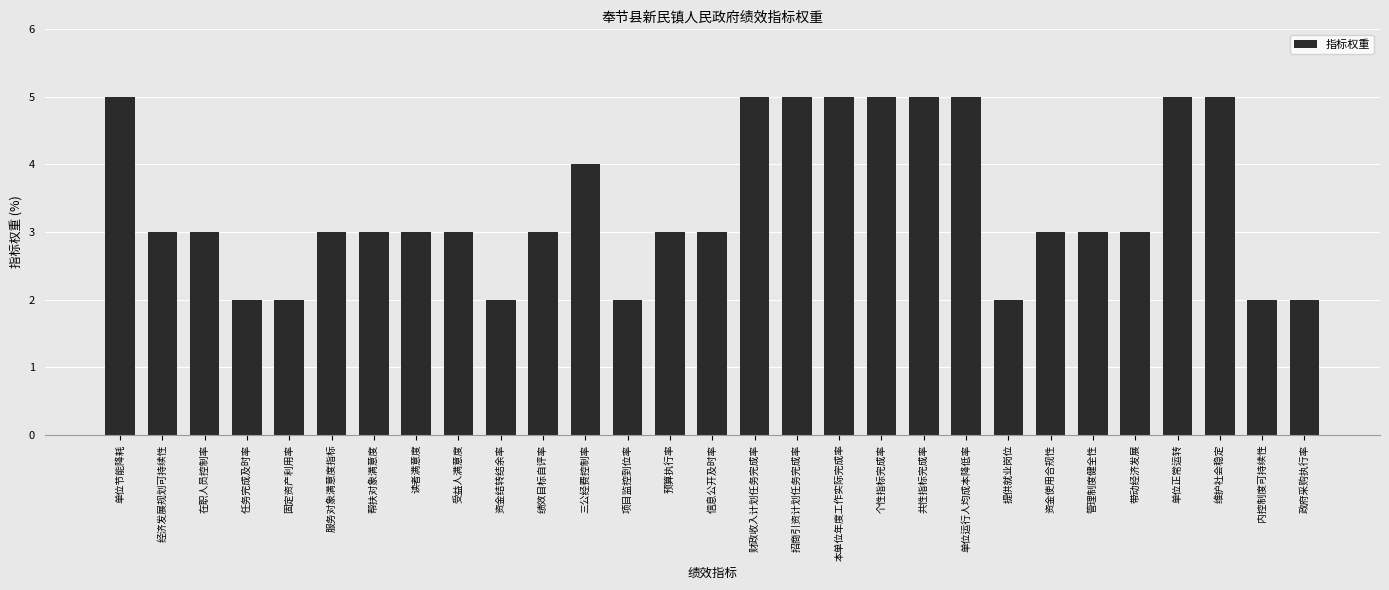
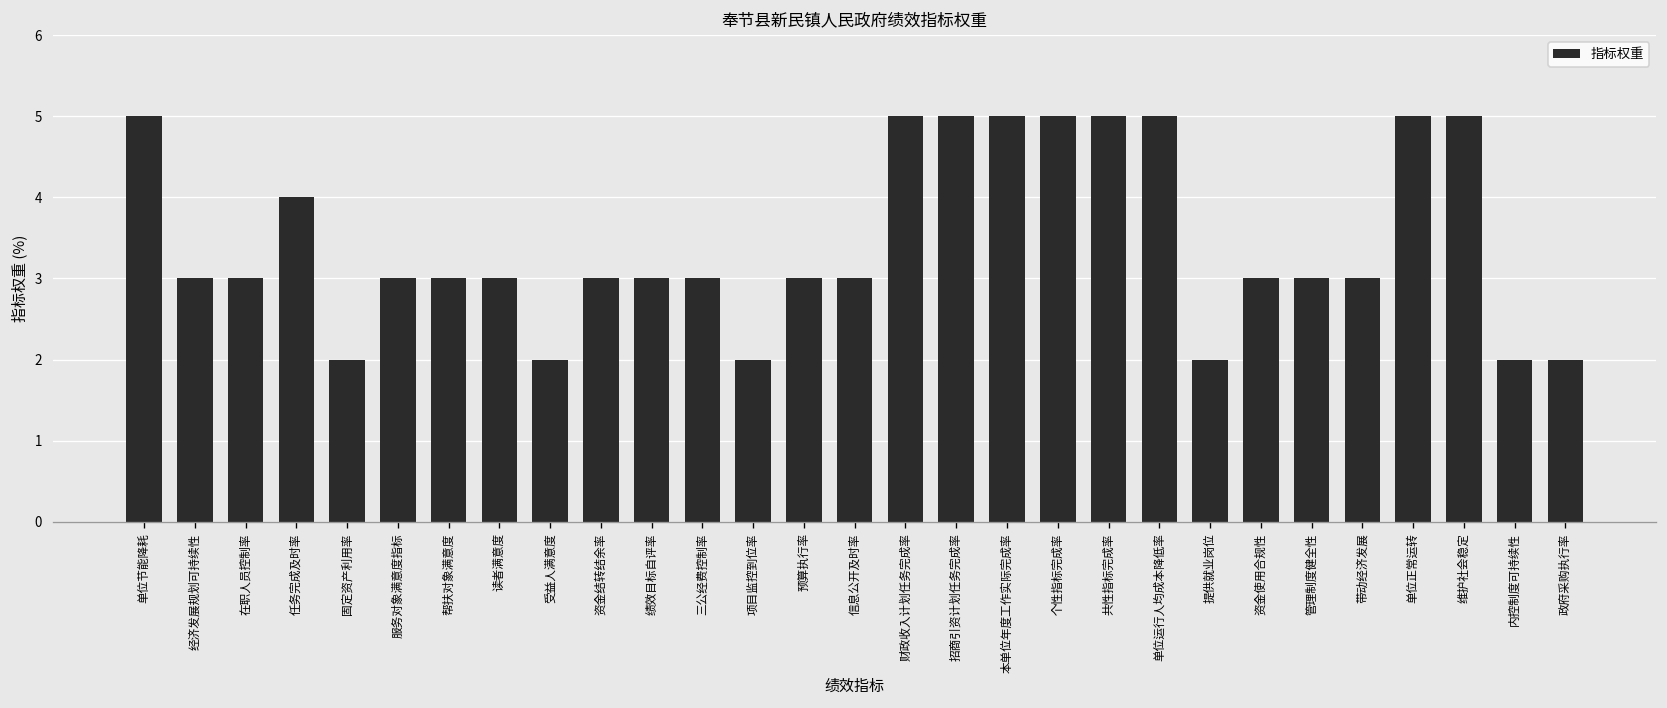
任务完成及时率: 2 -> 4
受益人满意度: 3 -> 2
资金结转结余率: 2 -> 3
三公经费控制率: 4 -> 3
